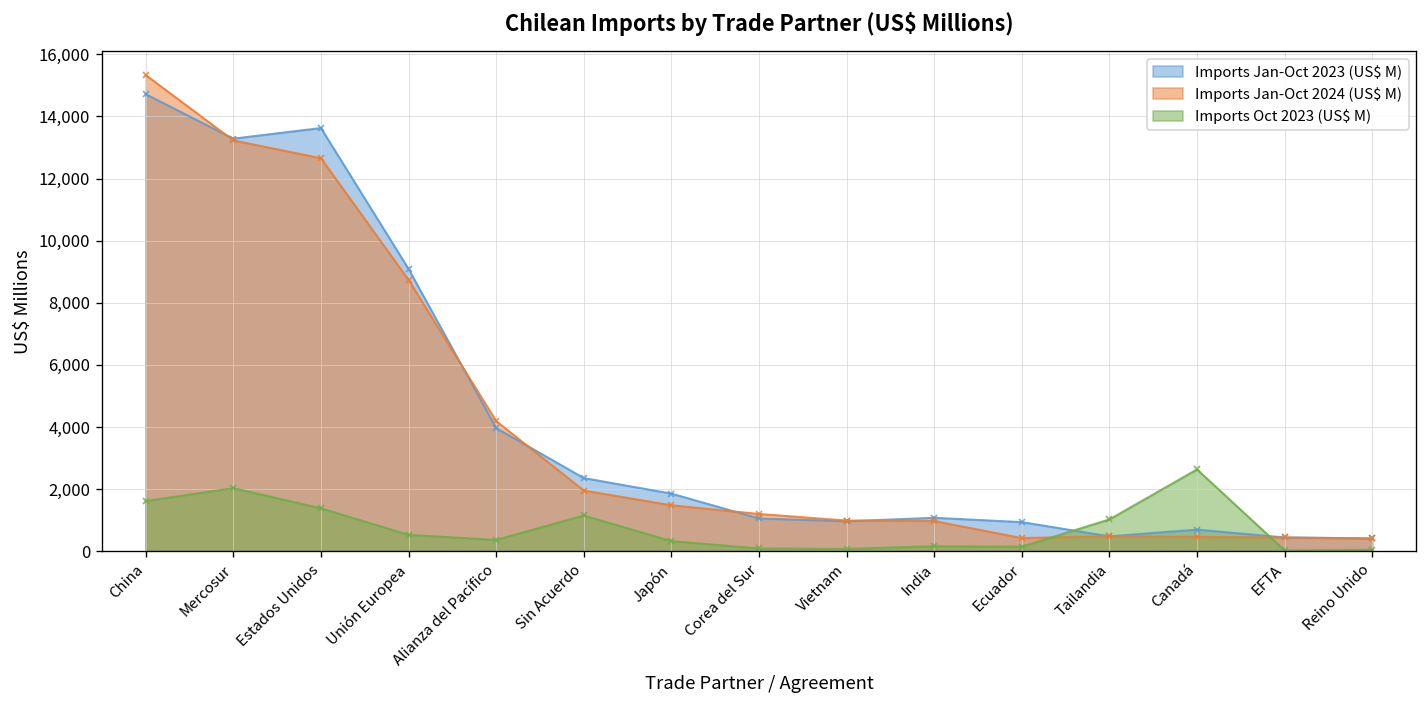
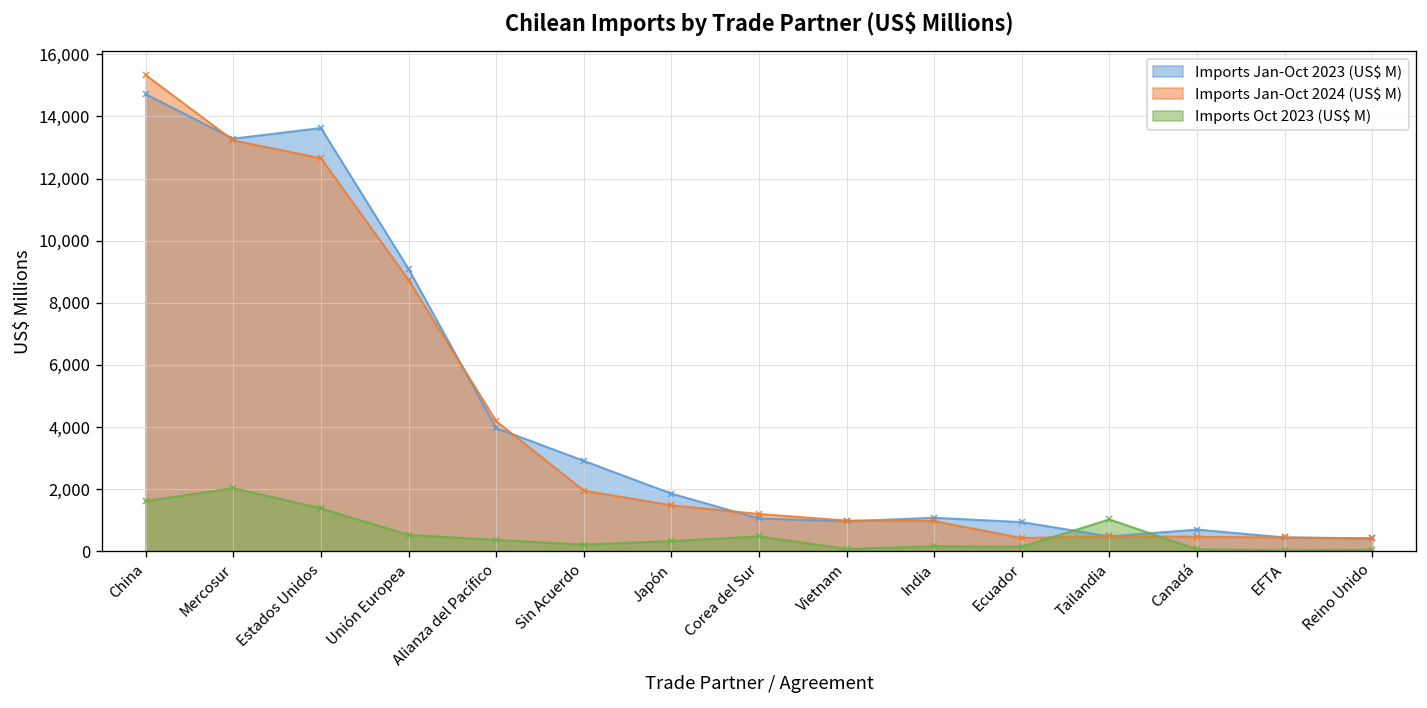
Imports Jan-Oct 2023 (US$ M), Sin Acuerdo: 2,400 -> 2,900
Imports Oct 2023 (US$ M), Sin Acuerdo: 1,200 -> 200
Imports Oct 2023 (US$ M), Corea del Sur: 100 -> 500
Imports Oct 2023 (US$ M), Canadá: 2,600 -> 100
